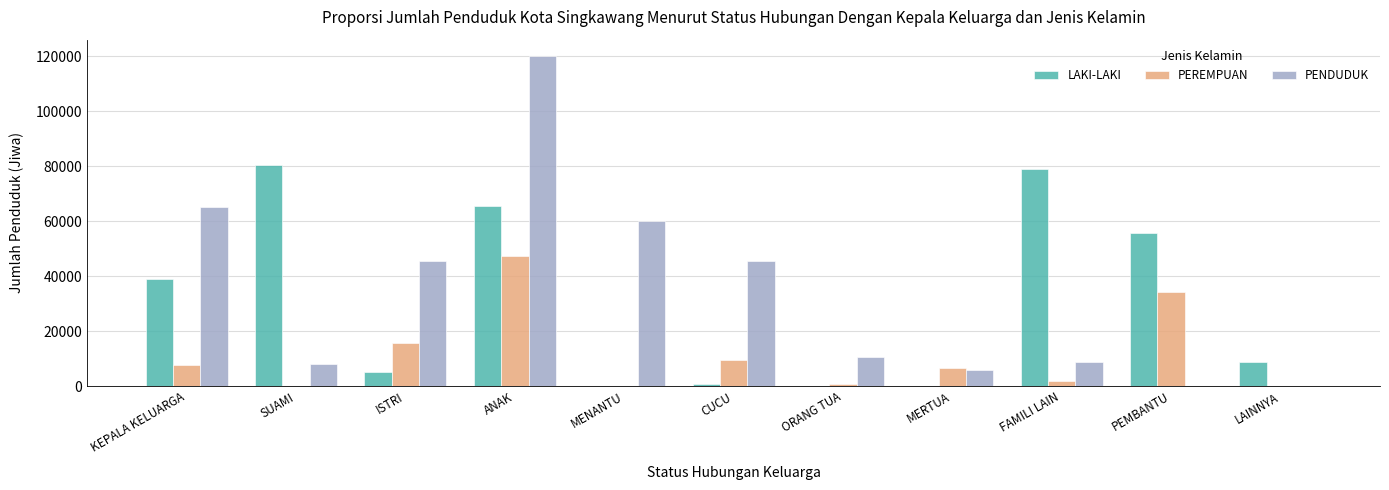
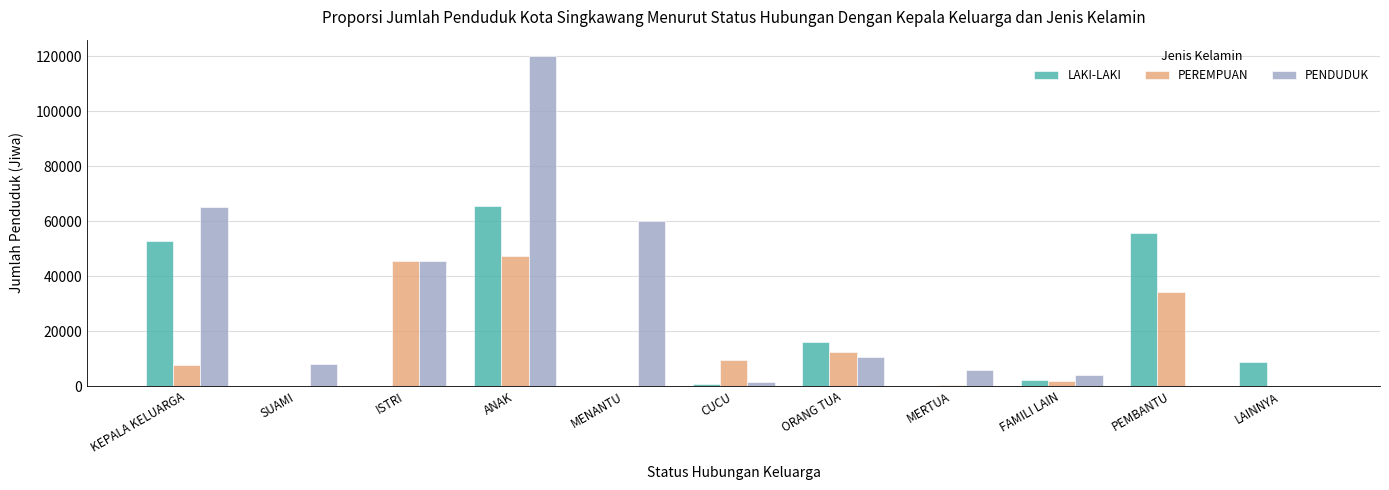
LAKI-LAKI, KEPALA KELUARGA: 39000 -> 53000
LAKI-LAKI, SUAMI: 80000 -> 0
LAKI-LAKI, ISTRI: 5000 -> 0
PEREMPUAN, ISTRI: 16000 -> 46000
PENDUDUK, CUCU: 45000 -> 2000
LAKI-LAKI, ORANG TUA: 0 -> 16000
PEREMPUAN, ORANG TUA: 1000 -> 12000
PEREMPUAN, MERTUA: 7000 -> 0
LAKI-LAKI, FAMILI LAIN: 79000 -> 2000
PENDUDUK, FAMILI LAIN: 9000 -> 4000
